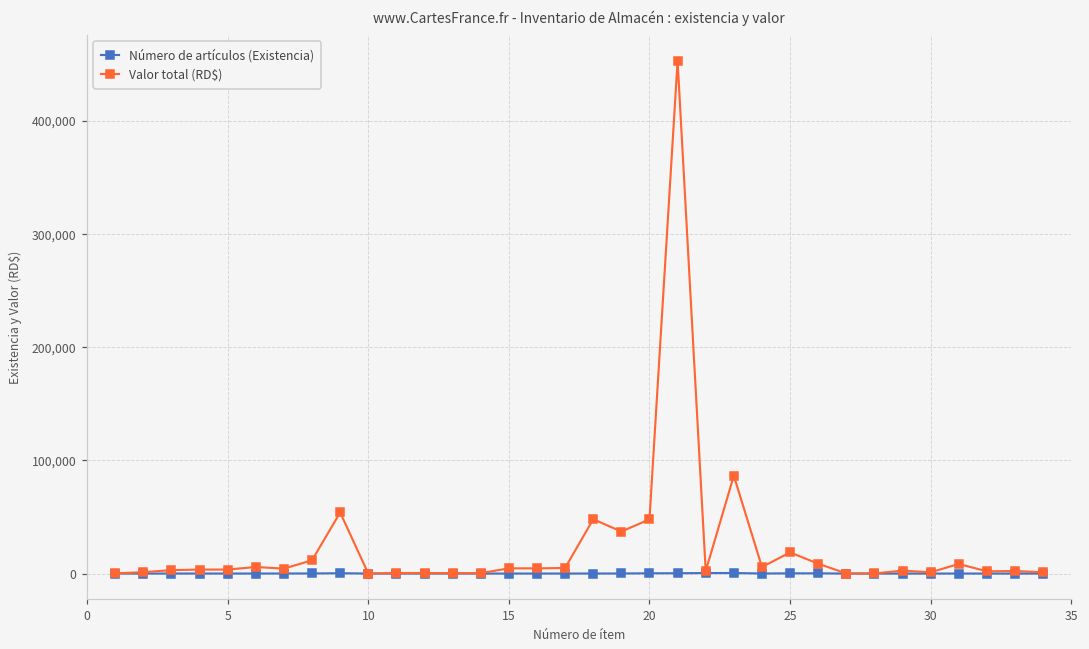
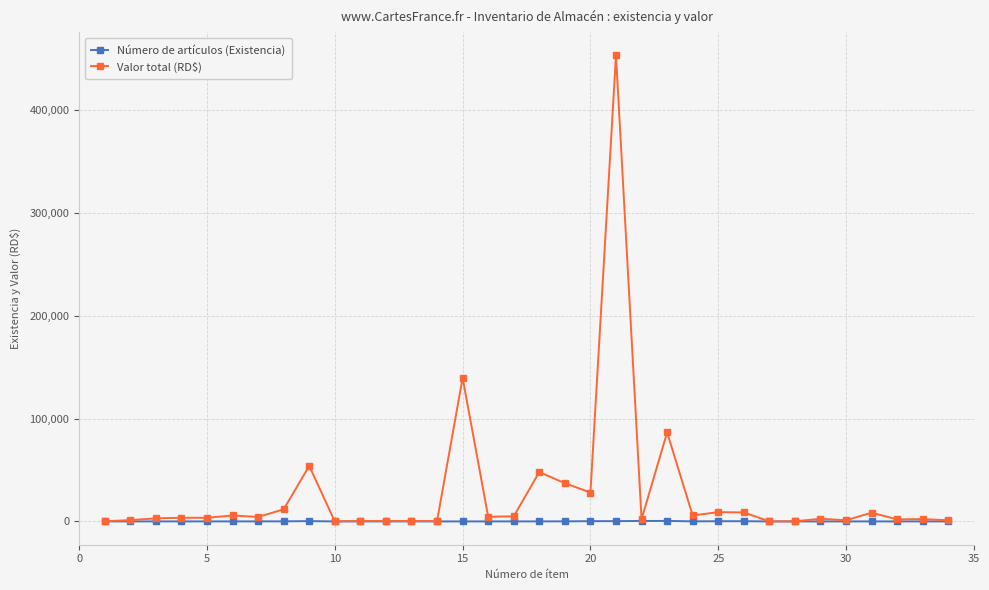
Valor total (RD$), 15: 5,000 -> 140,000
Valor total (RD$), 20: 48,000 -> 28,000
Valor total (RD$), 25: 19,000 -> 9,000
